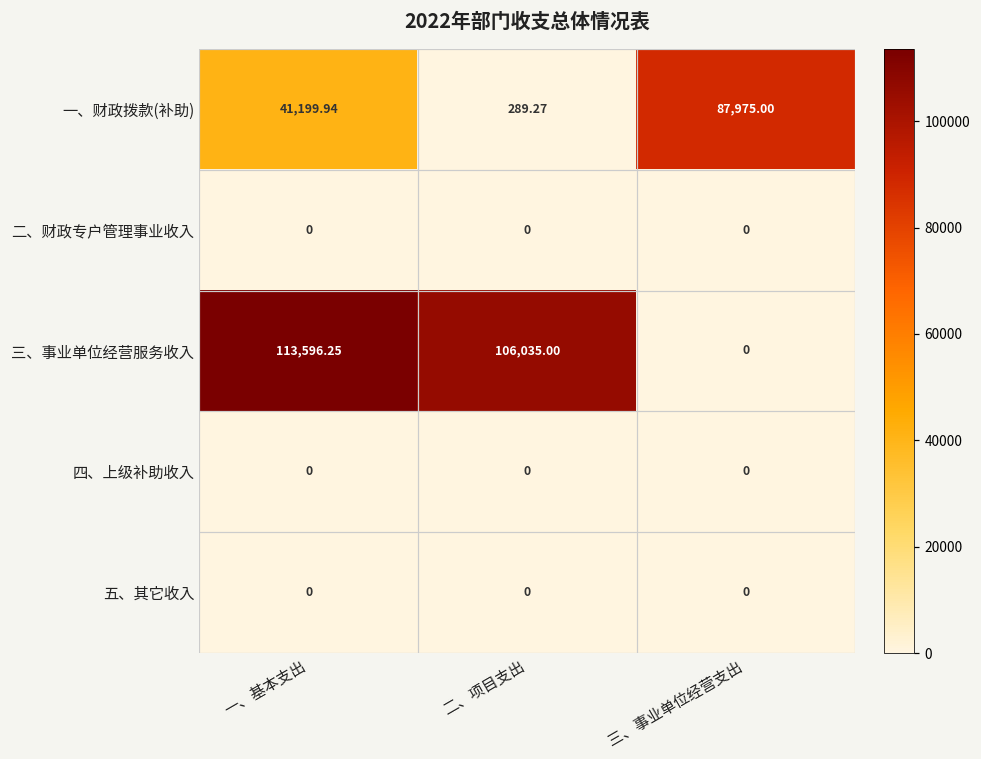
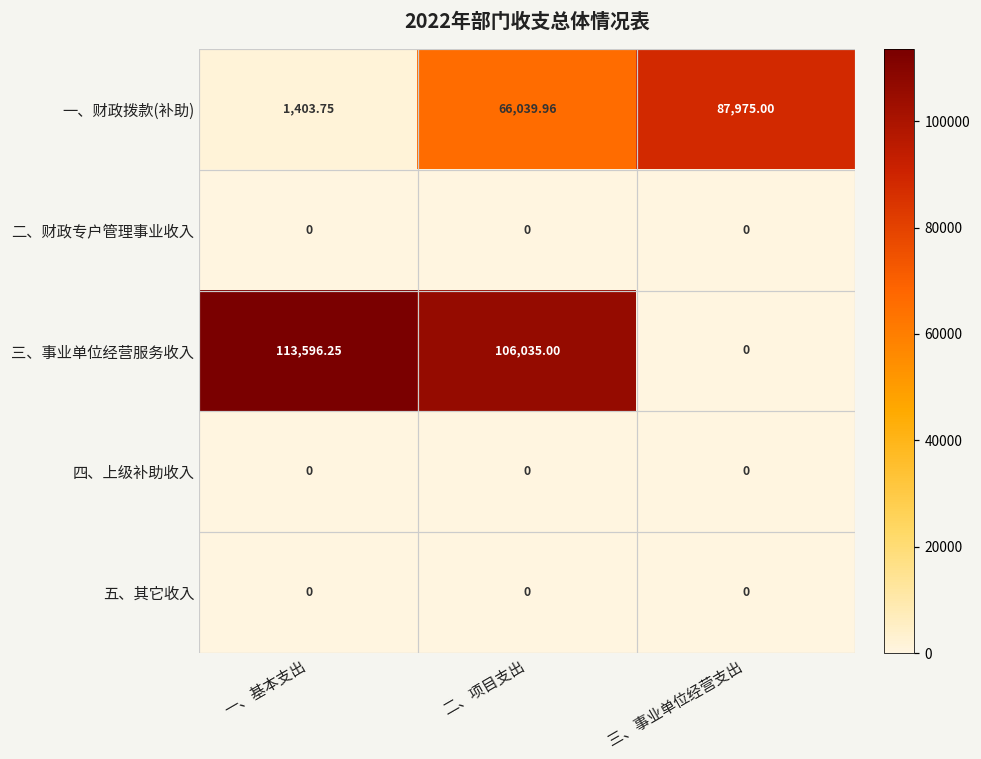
一、财政拨款(补助), 一、基本支出: 41,199.94 -> 1,403.75
一、财政拨款(补助), 二、项目支出: 289.27 -> 66,039.96
